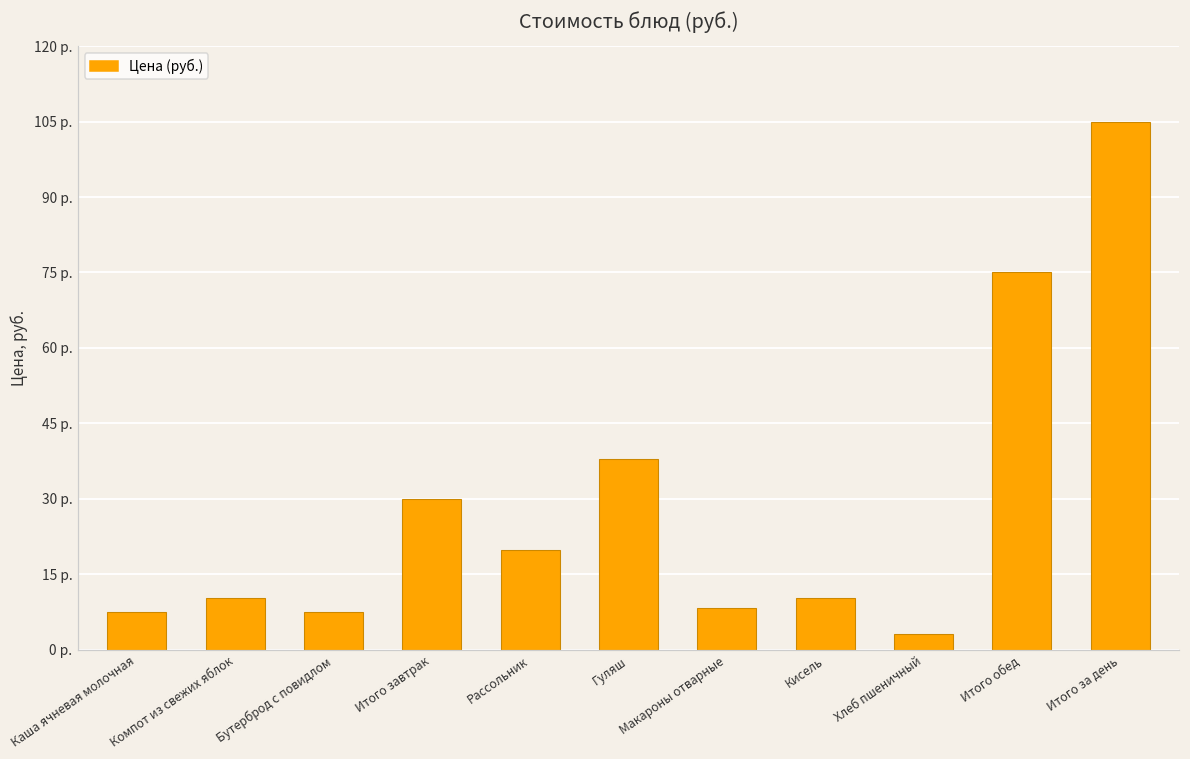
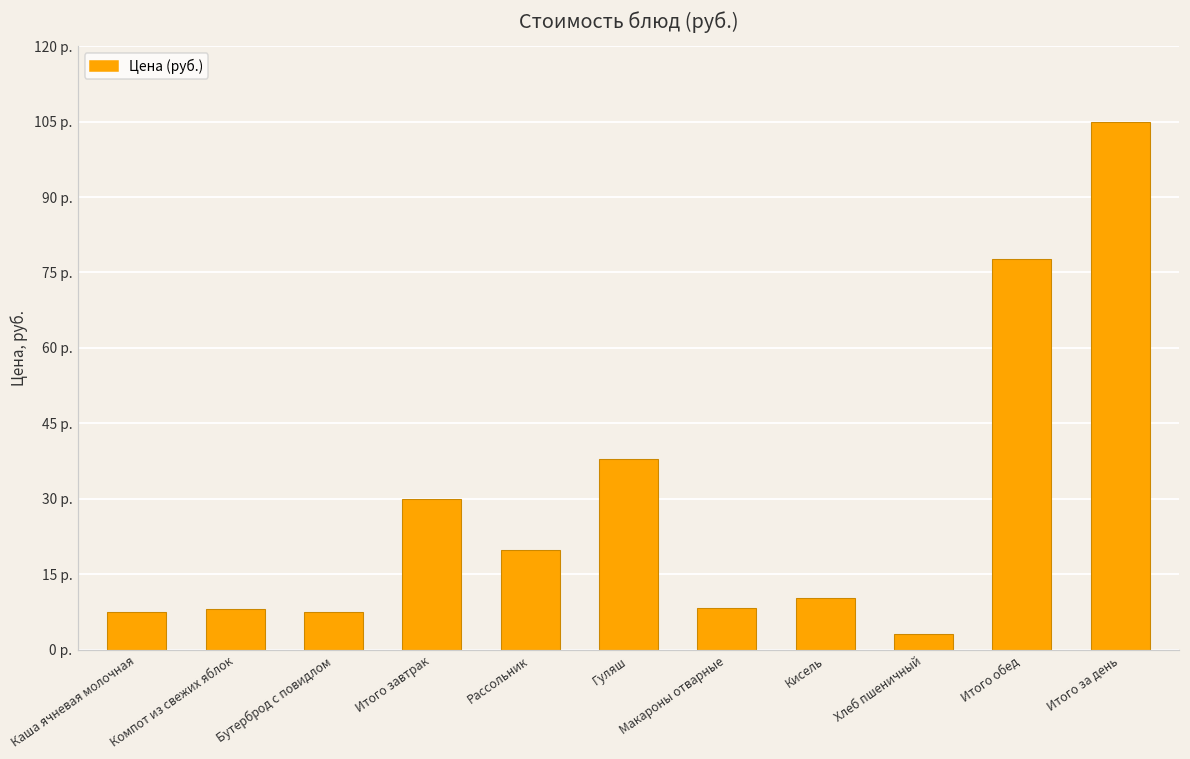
Компот из свежих яблок: 10 р. -> 8 р.
Итого обед: 75 р. -> 78 р.
